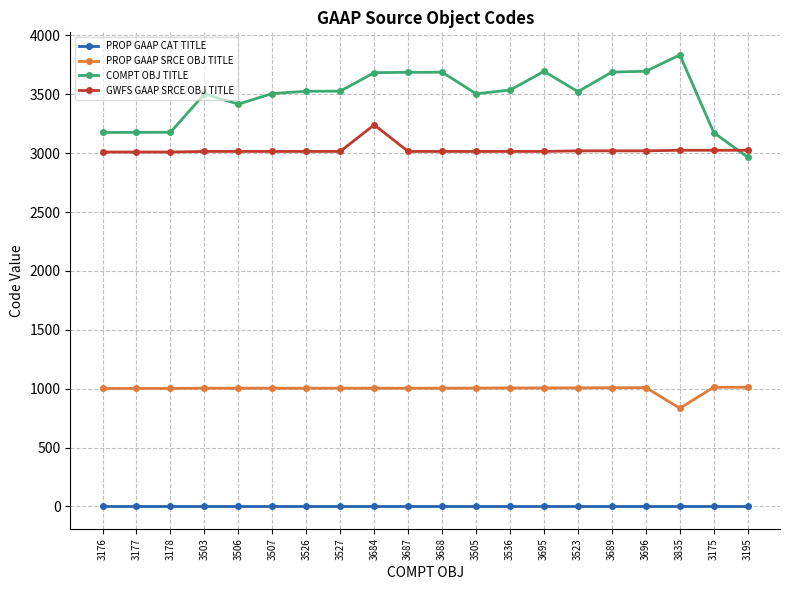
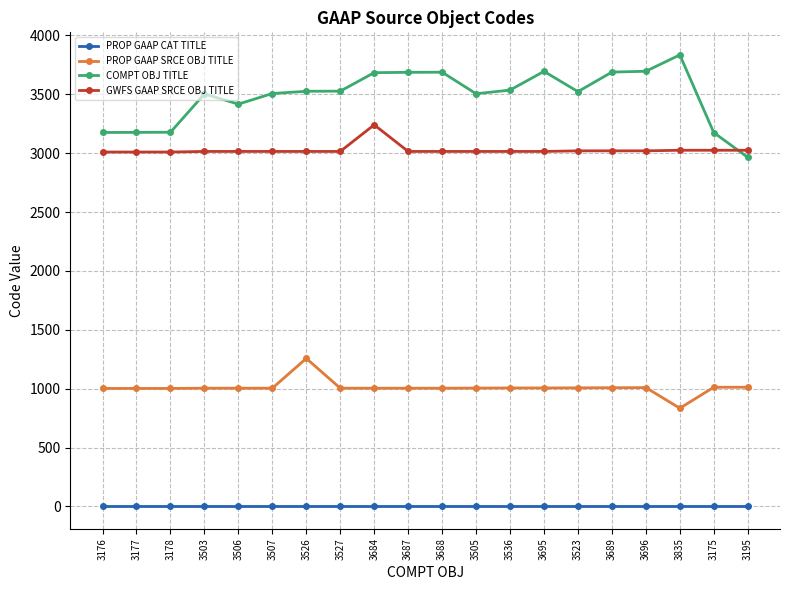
PROP GAAP SRCE OBJ TITLE, 3526: 1000 -> 1260
